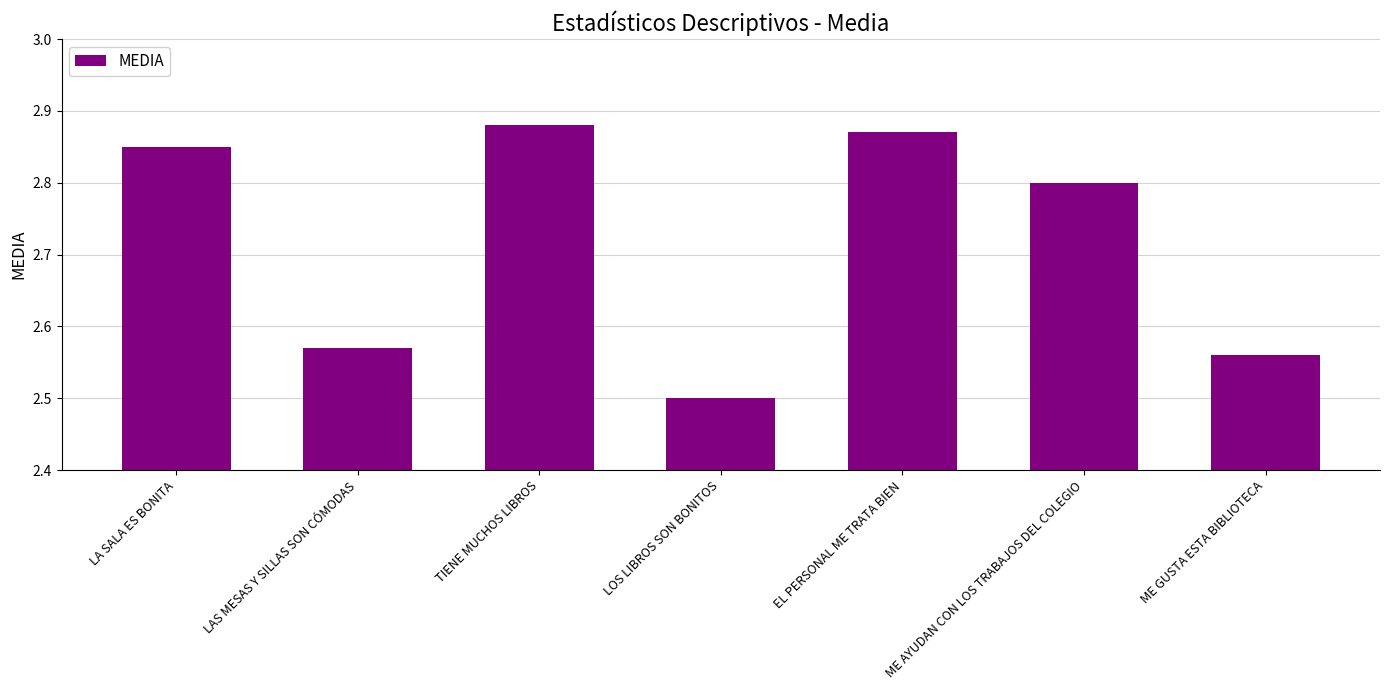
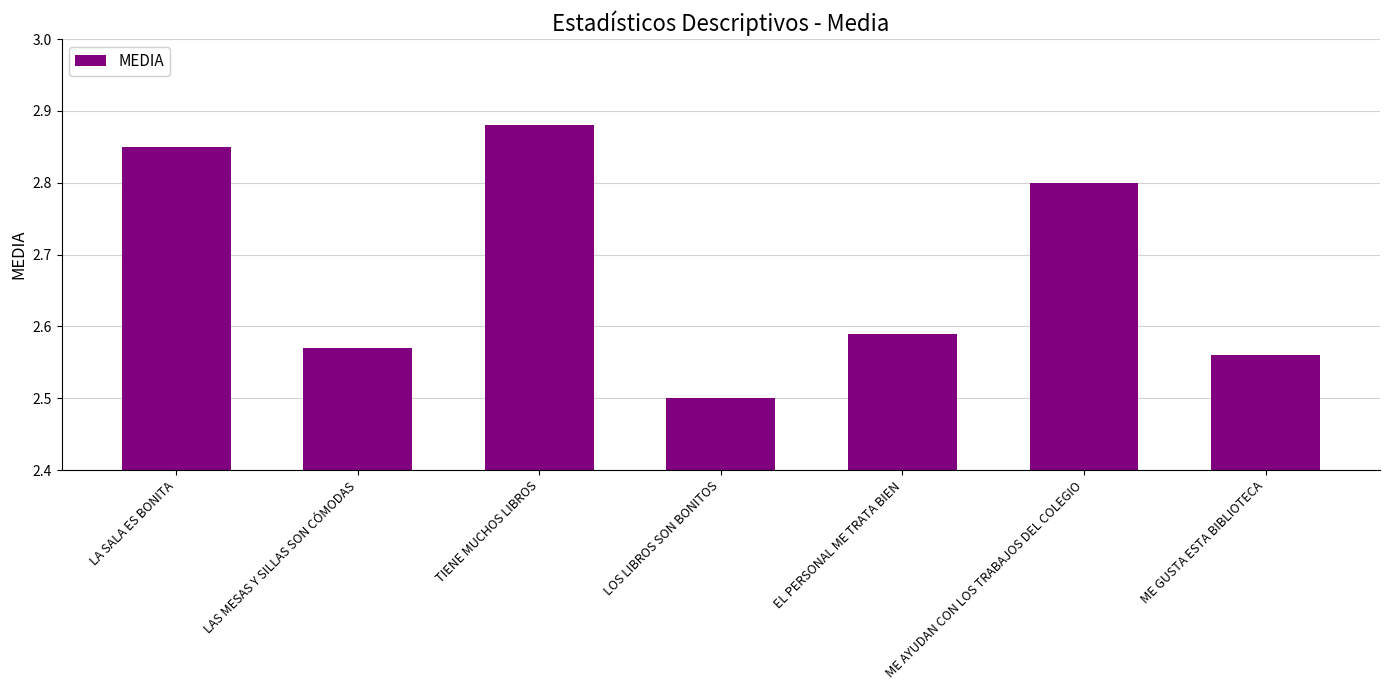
EL PERSONAL ME TRATA BIEN: 2.87 -> 2.59
